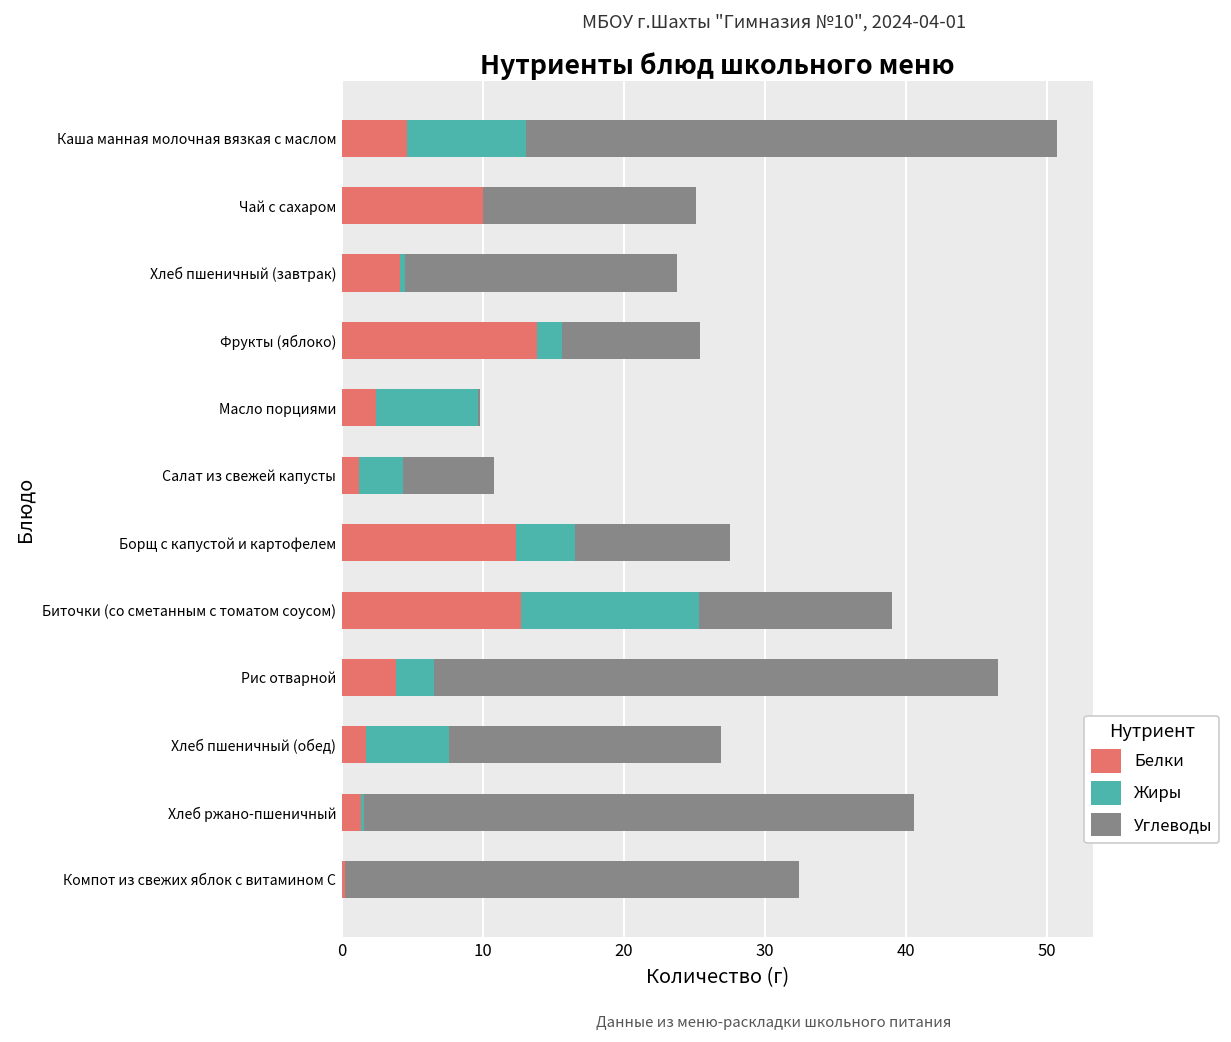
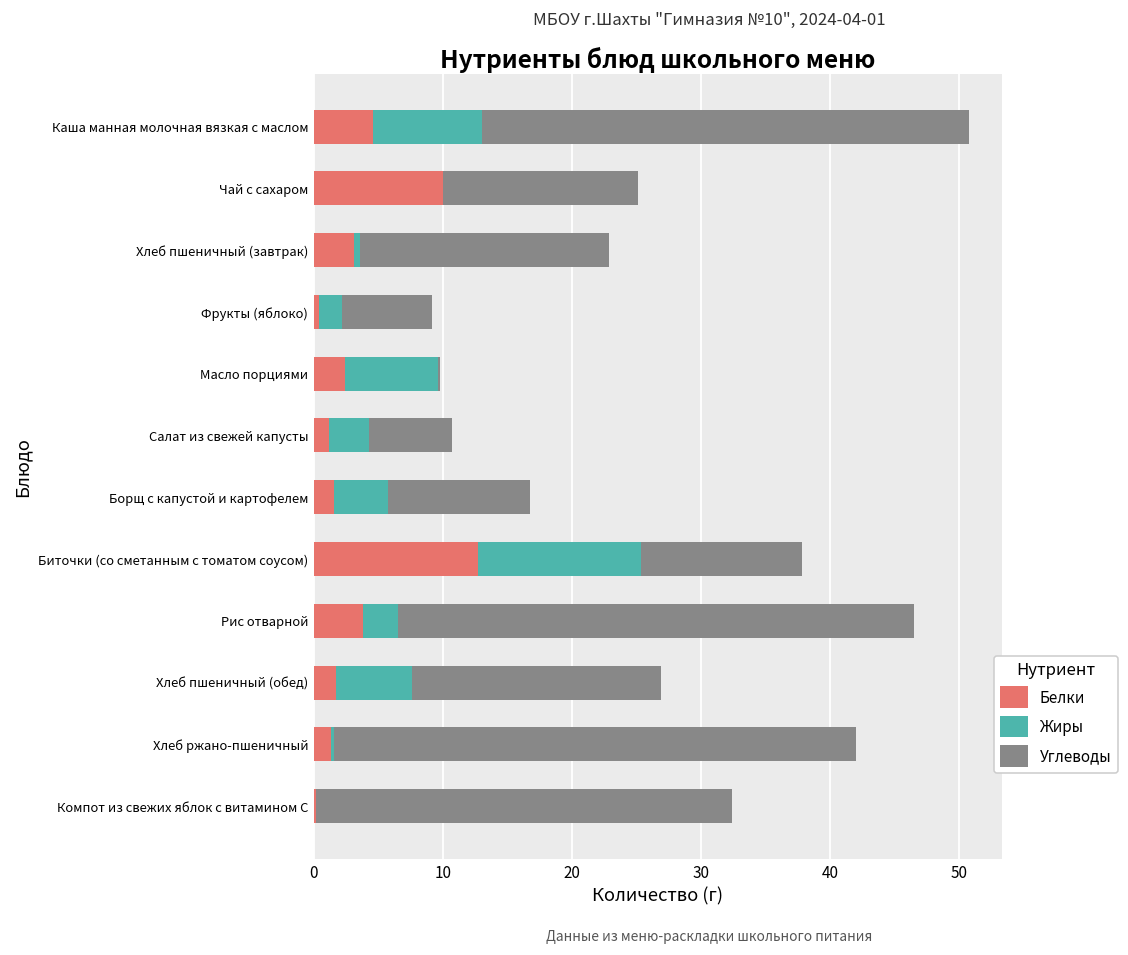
Белки, Хлеб пшеничный (завтрак): 4.1 -> 3.2
Белки, Фрукты (яблоко): 13.8 -> 0.4
Углеводы, Фрукты (яблоко): 9.8 -> 7.0
Белки, Борщ с капустой и картофелем: 12.4 -> 1.6
Углеводы, Биточки (со сметанным с томатом соусом): 13.7 -> 12.5
Углеводы, Хлеб ржано-пшеничный: 39.0 -> 40.4
